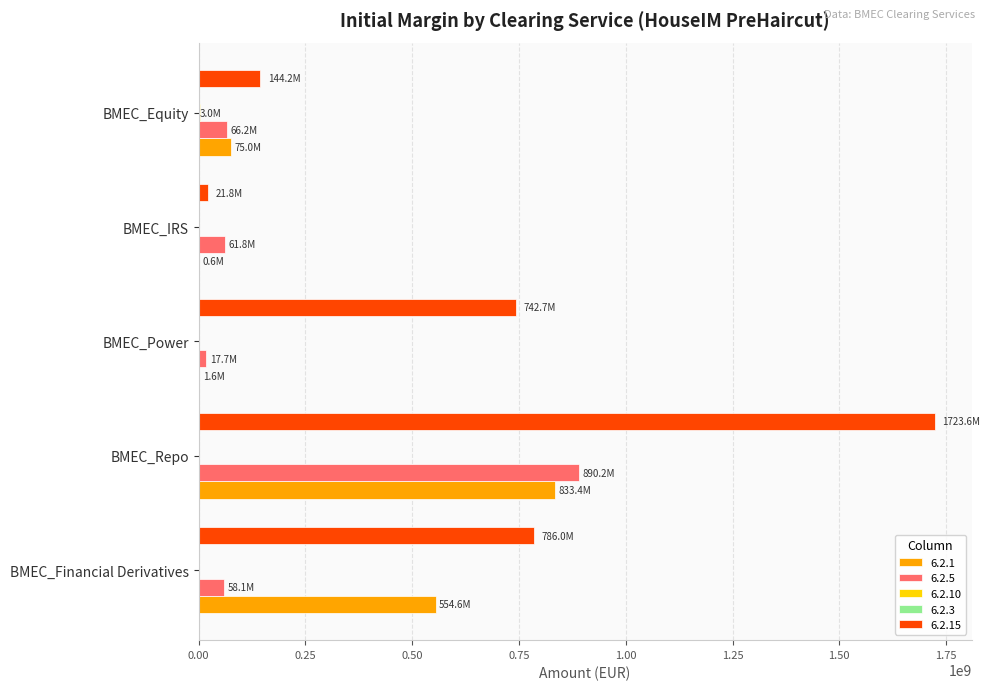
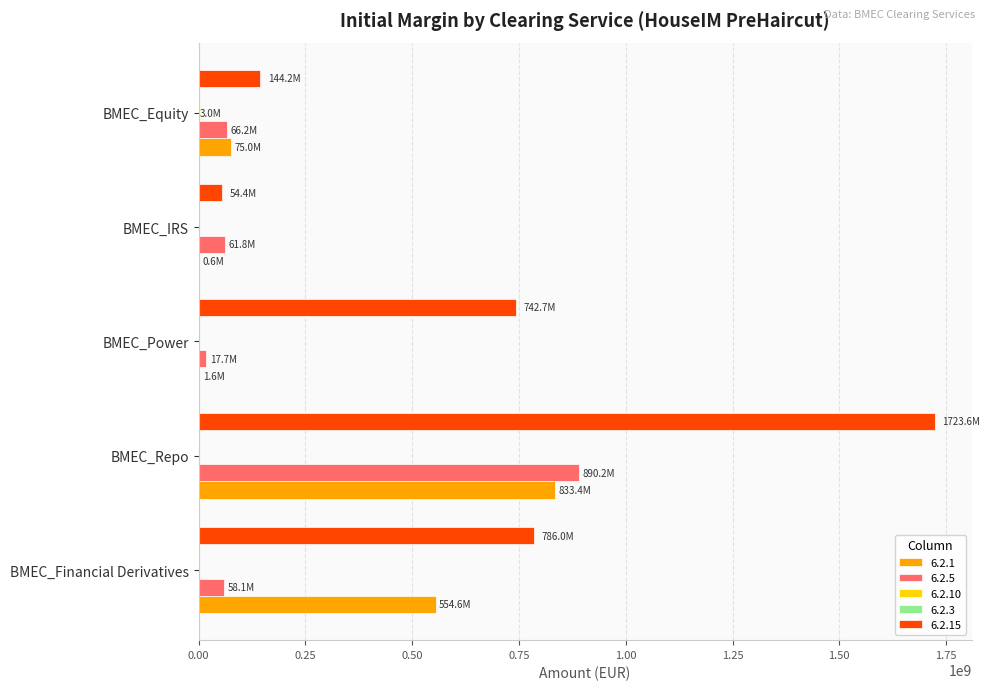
6.2.15, BMEC_IRS: 21.8M -> 54.4M
